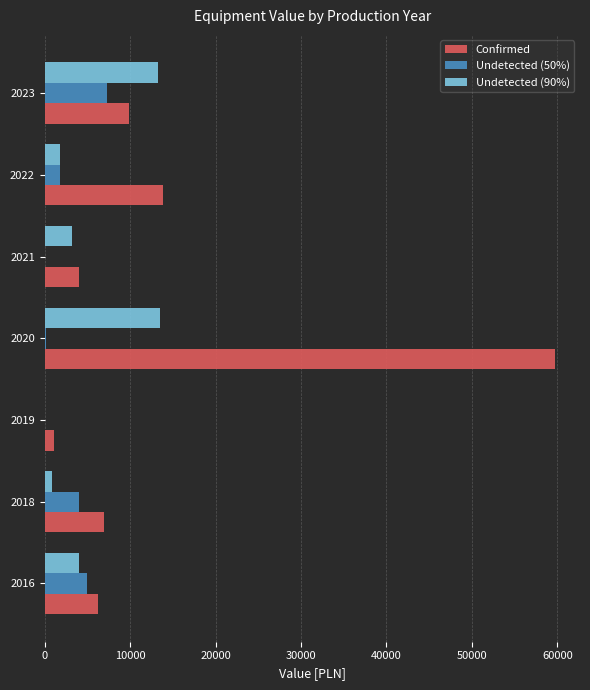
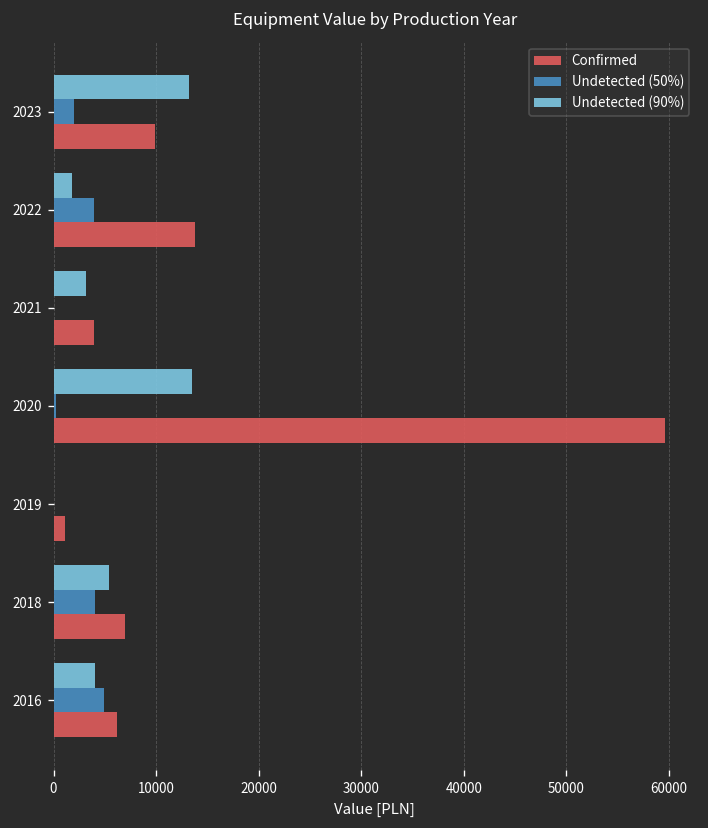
Undetected (50%), 2023: 7000 -> 2000
Undetected (50%), 2022: 2000 -> 4000
Undetected (90%), 2018: 1000 -> 5000
